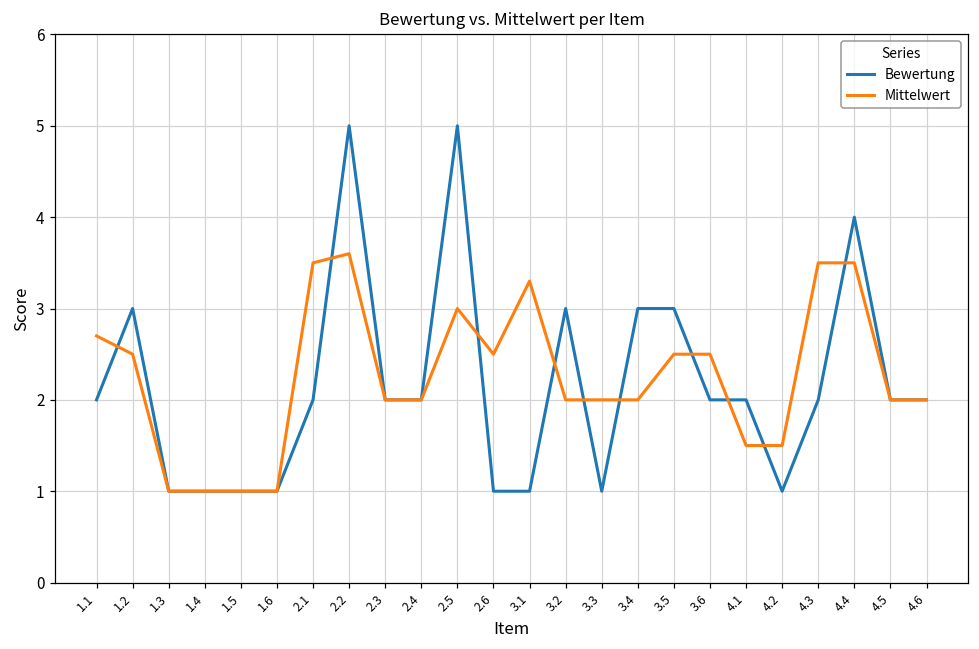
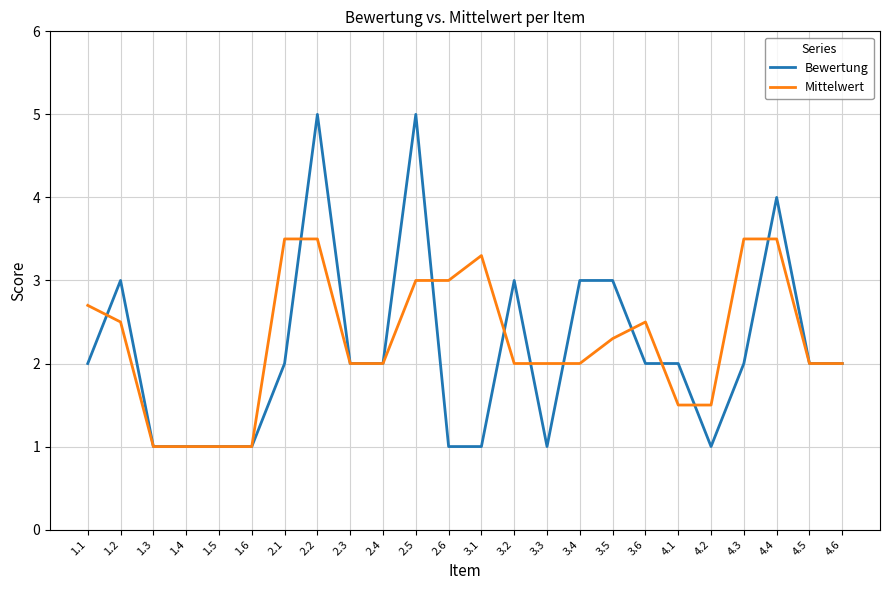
Mittelwert, 2.2: 3.6 -> 3.5
Mittelwert, 2.6: 2.5 -> 3.0
Mittelwert, 3.5: 2.5 -> 2.3
